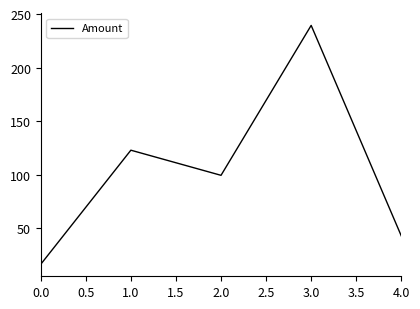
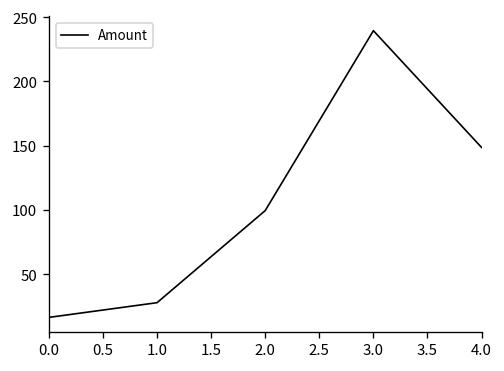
1.0: 123 -> 28
4.0: 43 -> 149
